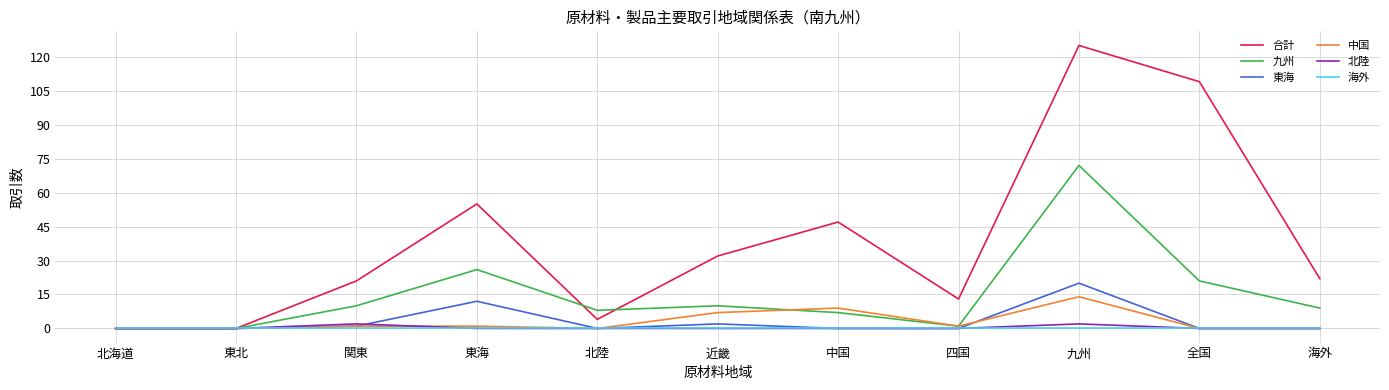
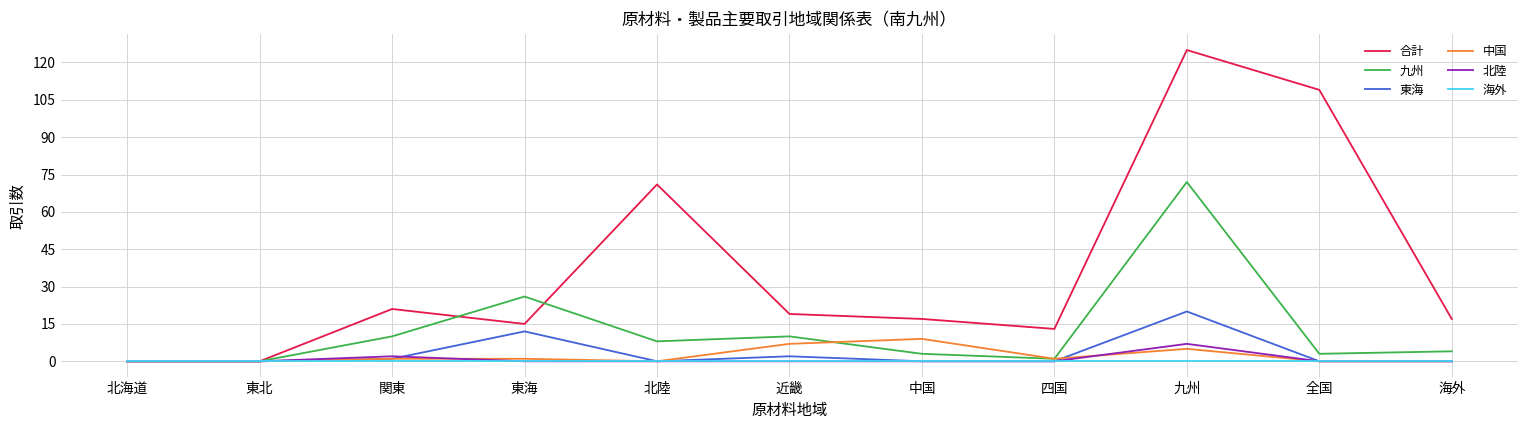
合計, 東海: 55 -> 15
合計, 北陸: 4 -> 71
合計, 近畿: 32 -> 19
合計, 中国: 47 -> 17
九州, 中国: 7 -> 3
中国, 九州: 14 -> 5
北陸, 九州: 2 -> 7
九州, 全国: 21 -> 3
合計, 海外: 22 -> 17
九州, 海外: 9 -> 4
